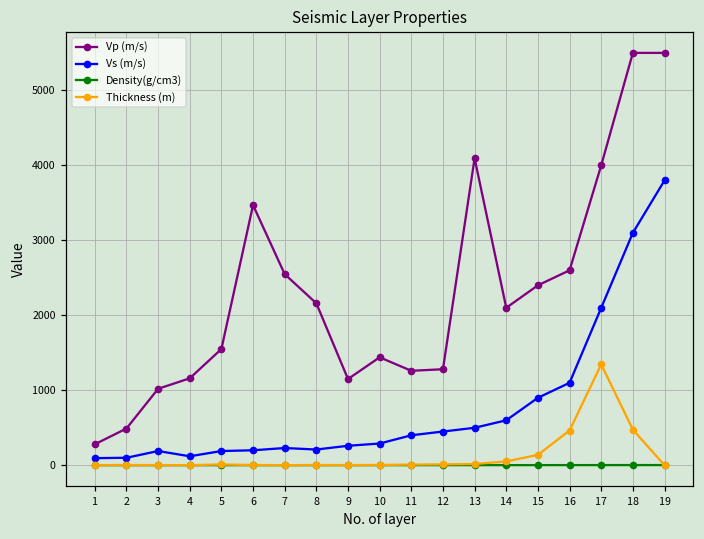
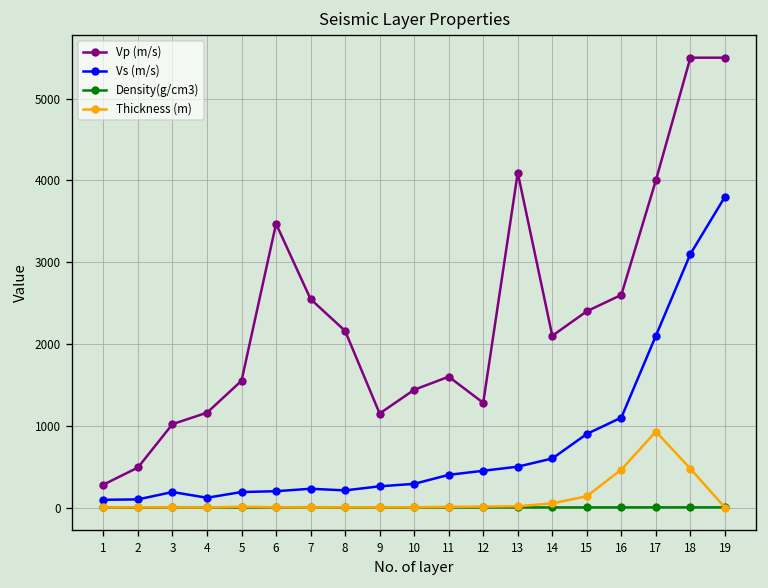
Vp (m/s), 11: 1300 -> 1600
Thickness (m), 17: 1300 -> 900
